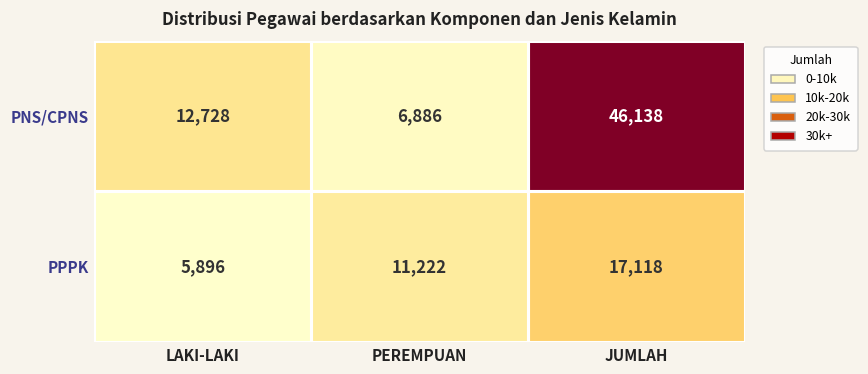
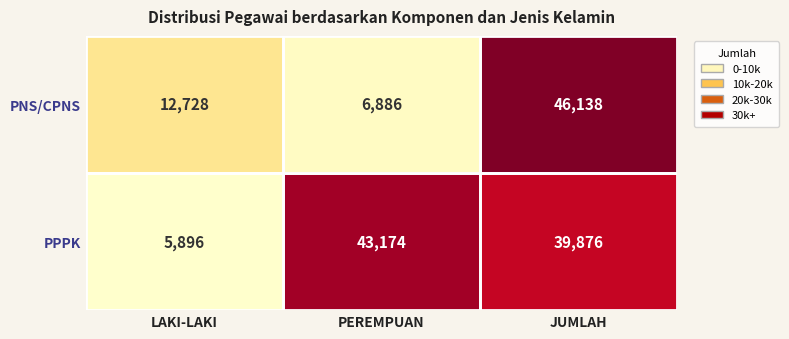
PPPK, PEREMPUAN: 11,222 -> 43,174
PPPK, JUMLAH: 17,118 -> 39,876
